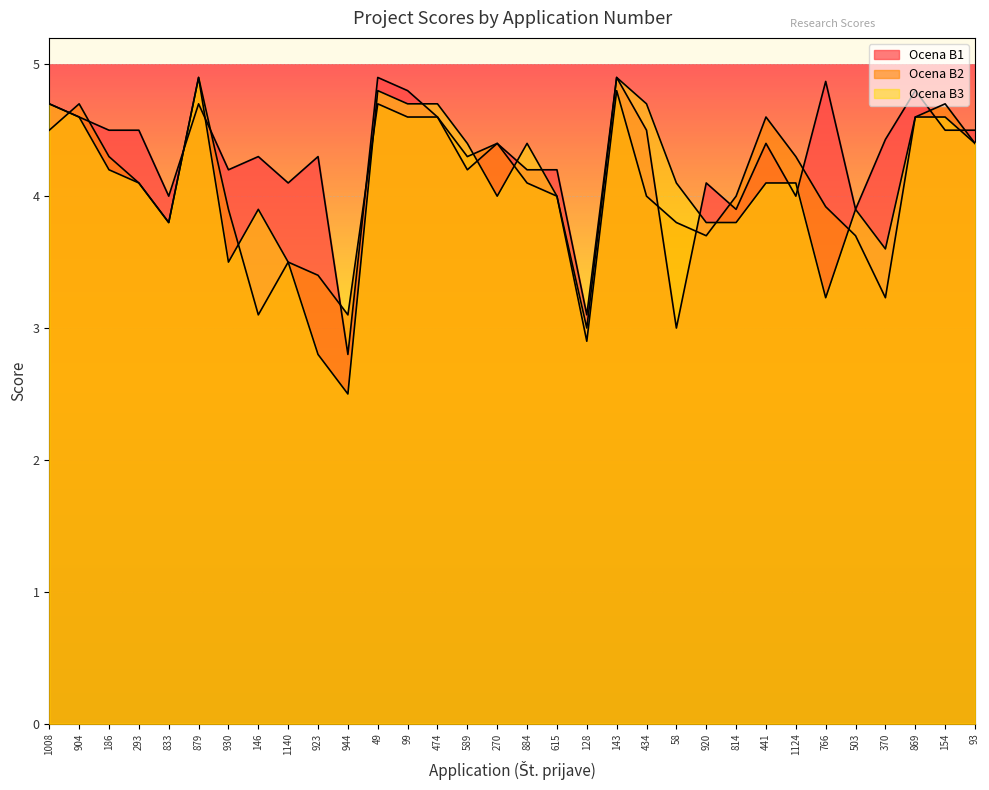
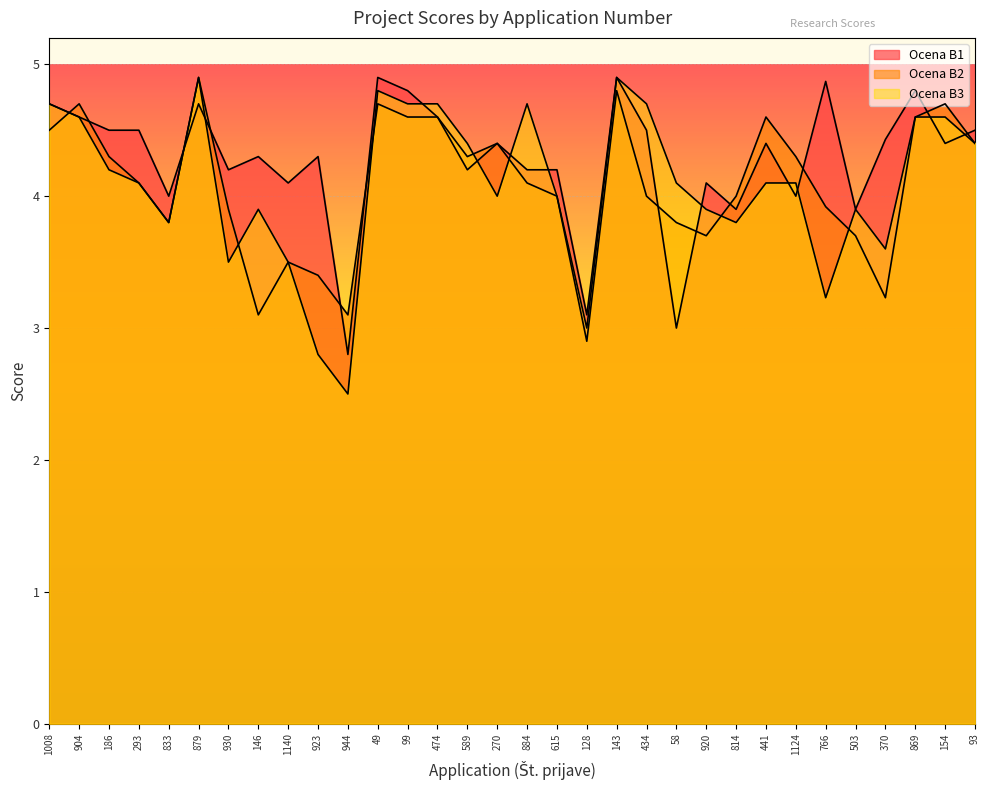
Ocena B3, 884: 4.4 -> 4.7
Ocena B3, 920: 3.8 -> 3.9
Ocena B1, 154: 4.5 -> 4.4
